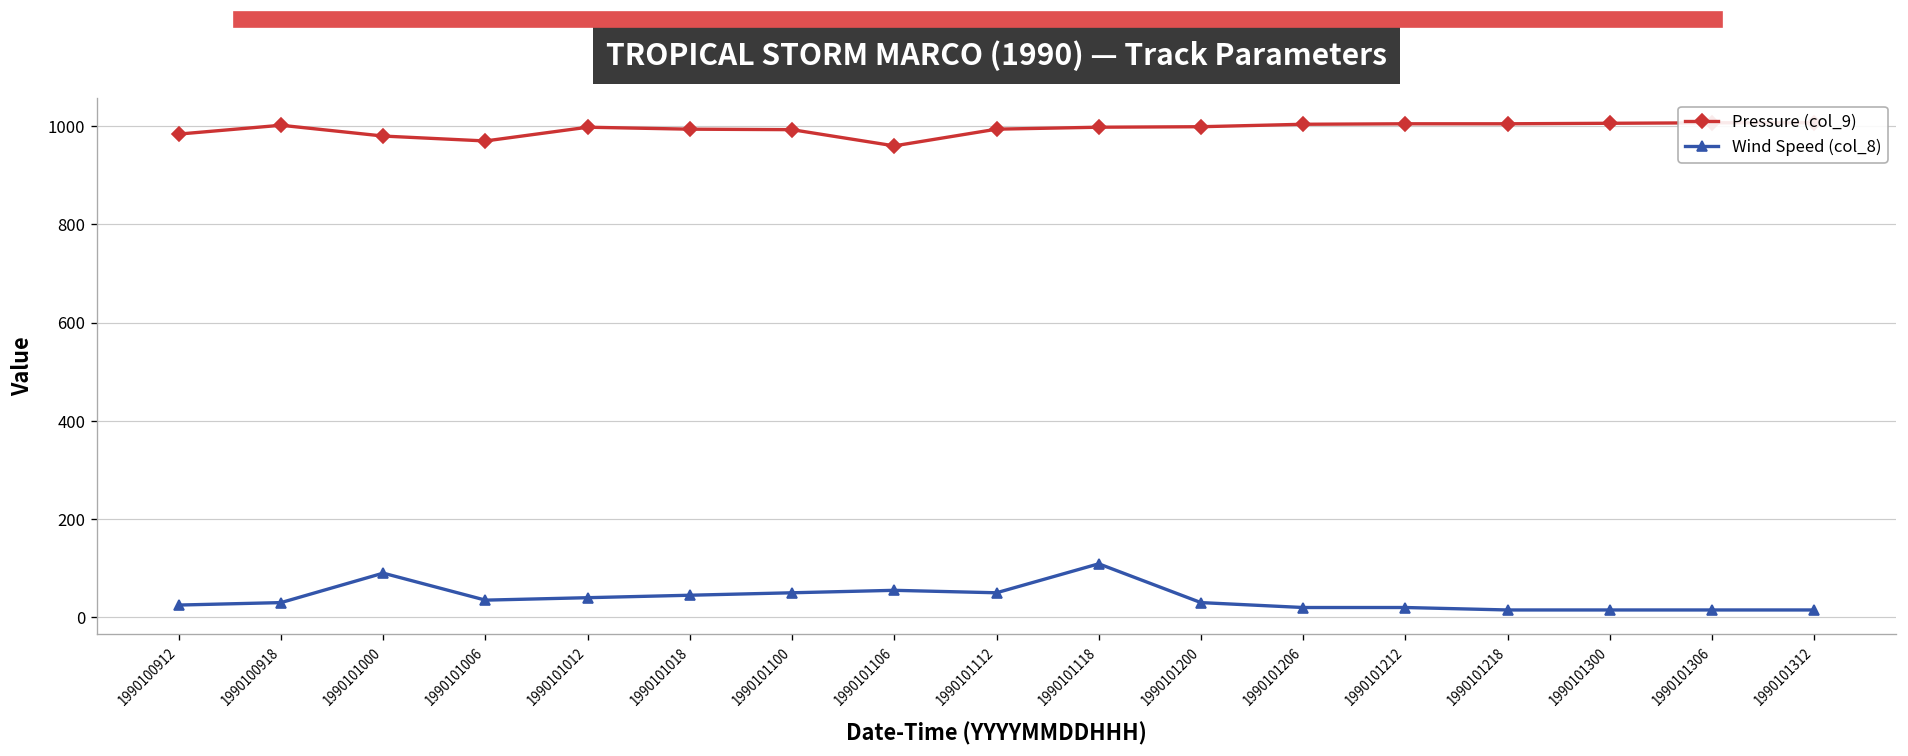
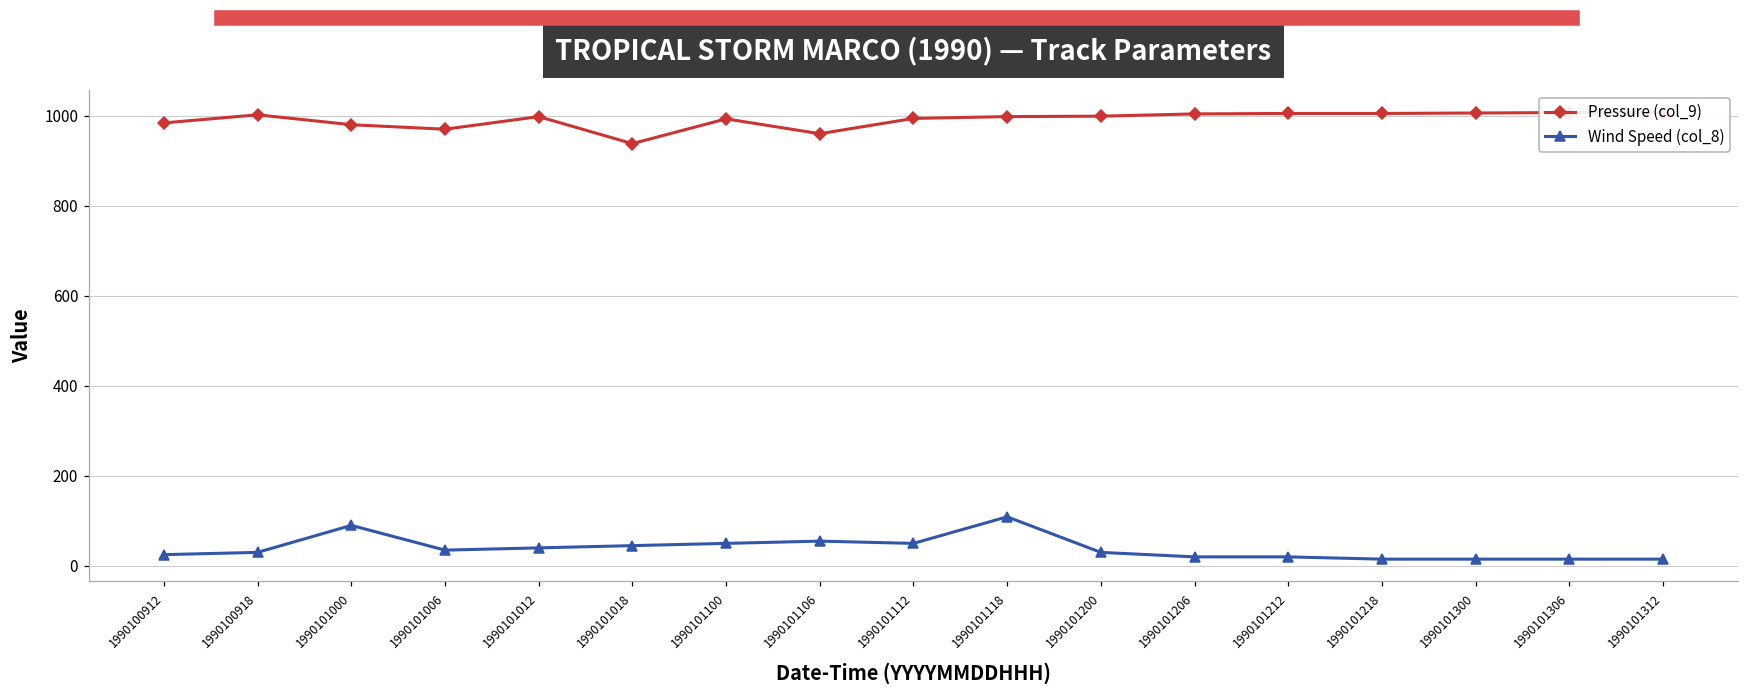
Pressure (col_9), 1990101018: 990 -> 940
